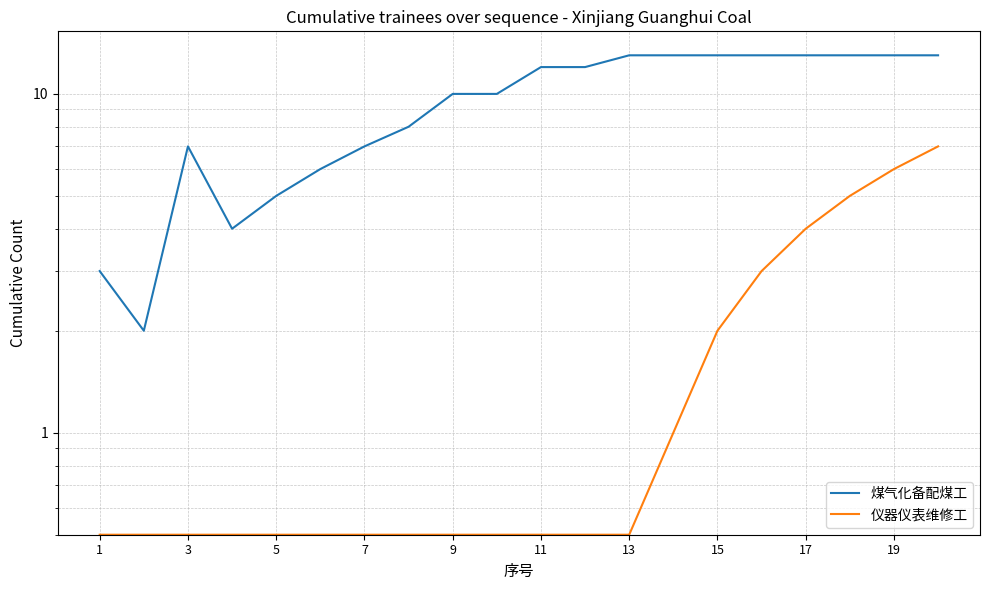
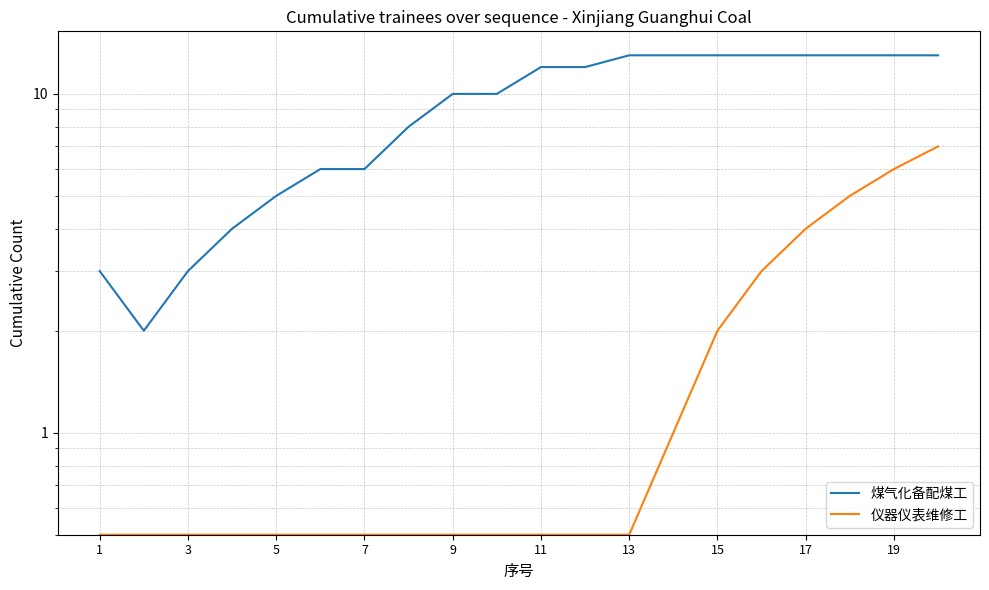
煤气化备配煤工, 3: 7 -> 3
煤气化备配煤工, 7: 7 -> 6
